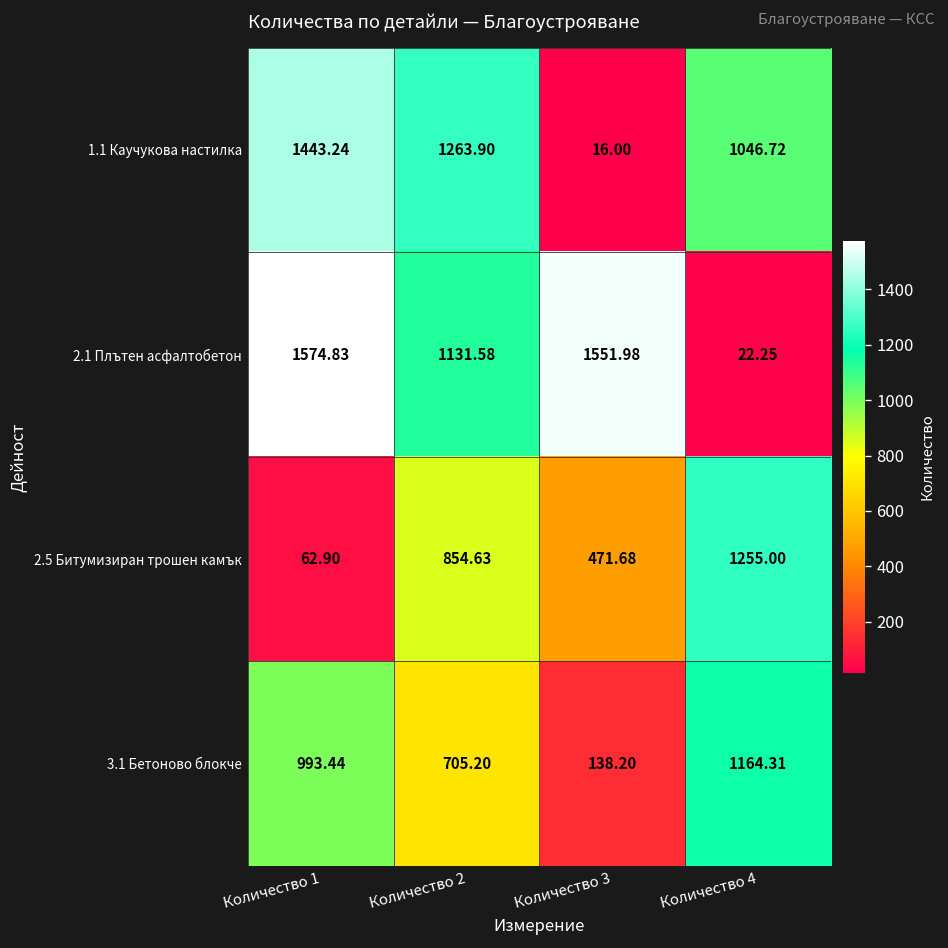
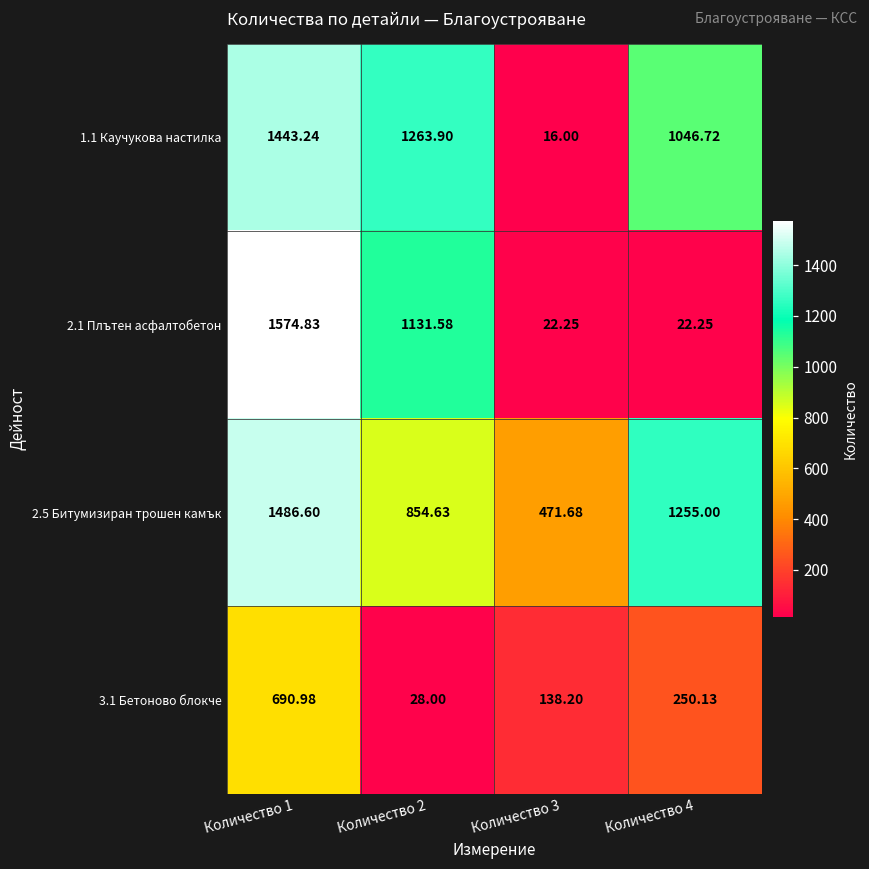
2.1 Плътен асфалтобетон, Количество 3: 1551.98 -> 22.25
2.5 Битумизиран трошен камък, Количество 1: 62.90 -> 1486.60
3.1 Бетоново блокче, Количество 1: 993.44 -> 690.98
3.1 Бетоново блокче, Количество 2: 705.20 -> 28.00
3.1 Бетоново блокче, Количество 4: 1164.31 -> 250.13
